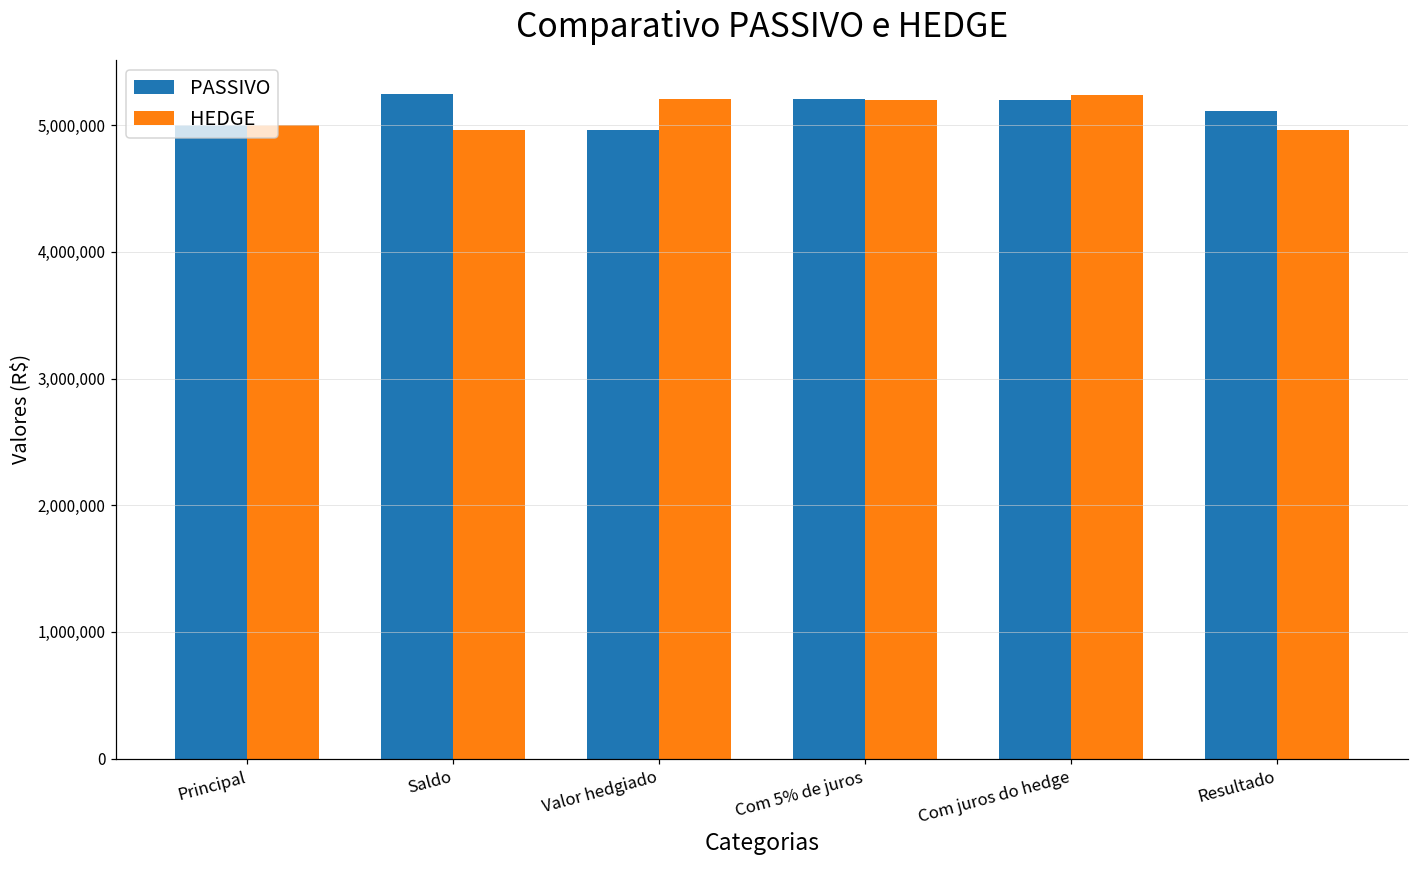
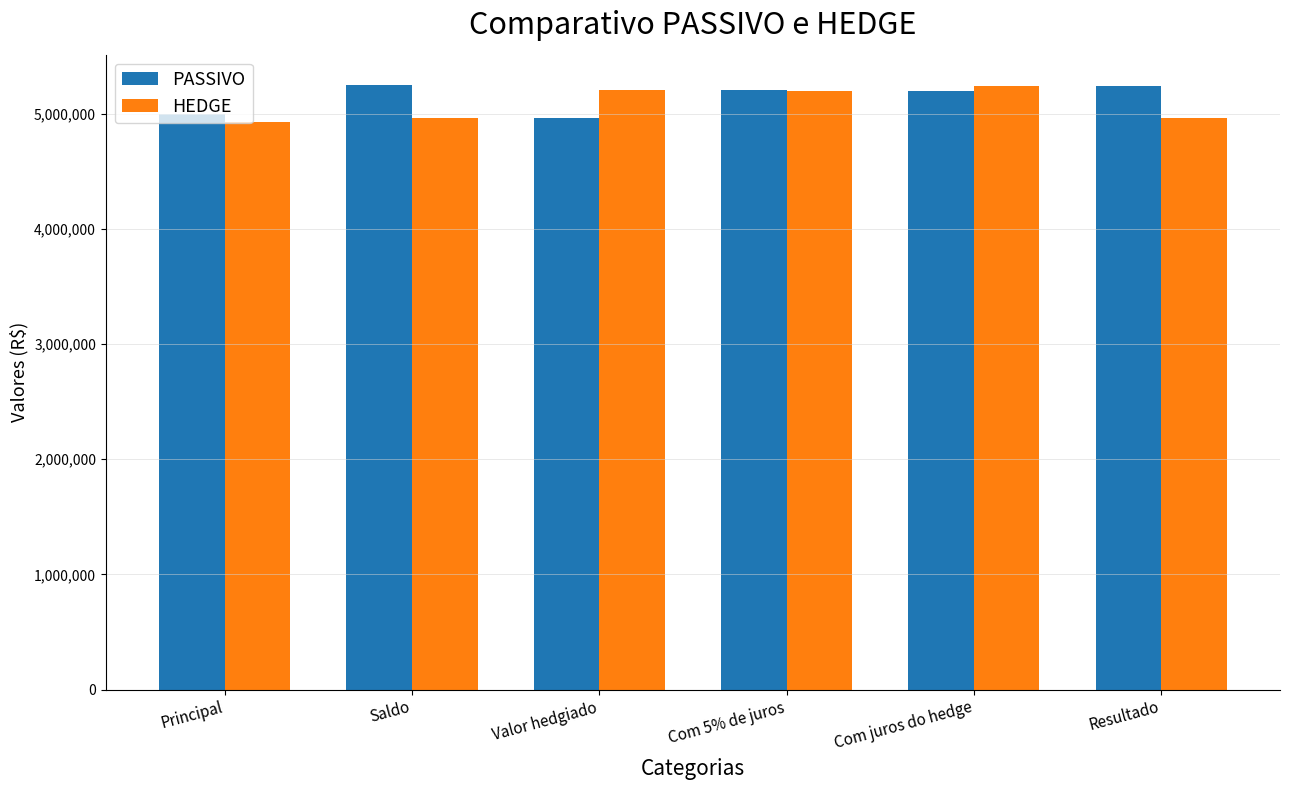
HEDGE, Principal: 5,000,000 -> 4,930,000
PASSIVO, Resultado: 5,110,000 -> 5,240,000
